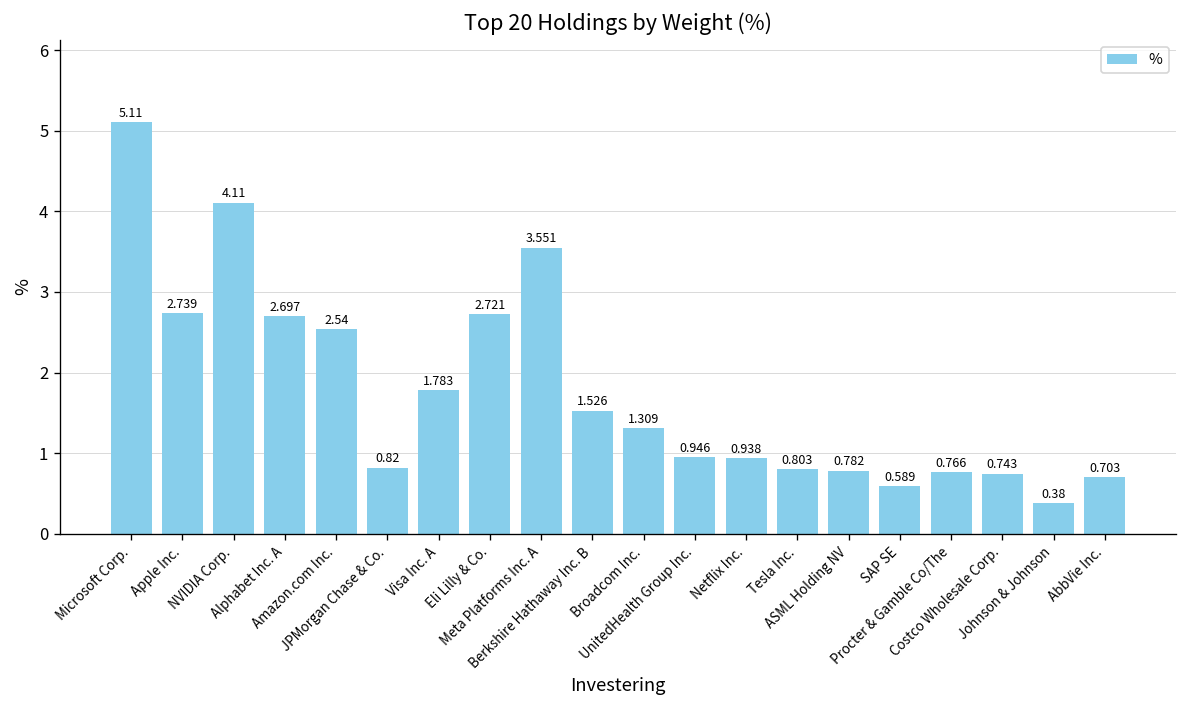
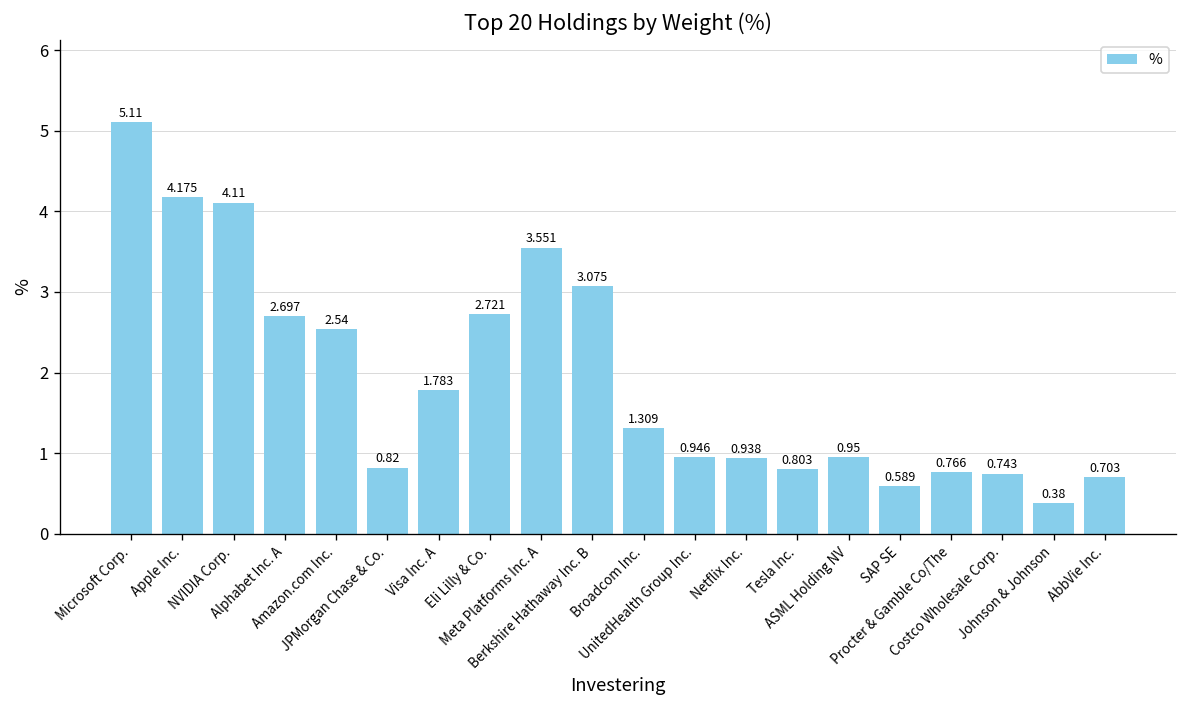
Apple Inc.: 2.739 -> 4.175
Berkshire Hathaway Inc. B: 1.526 -> 3.075
ASML Holding NV: 0.782 -> 0.95
